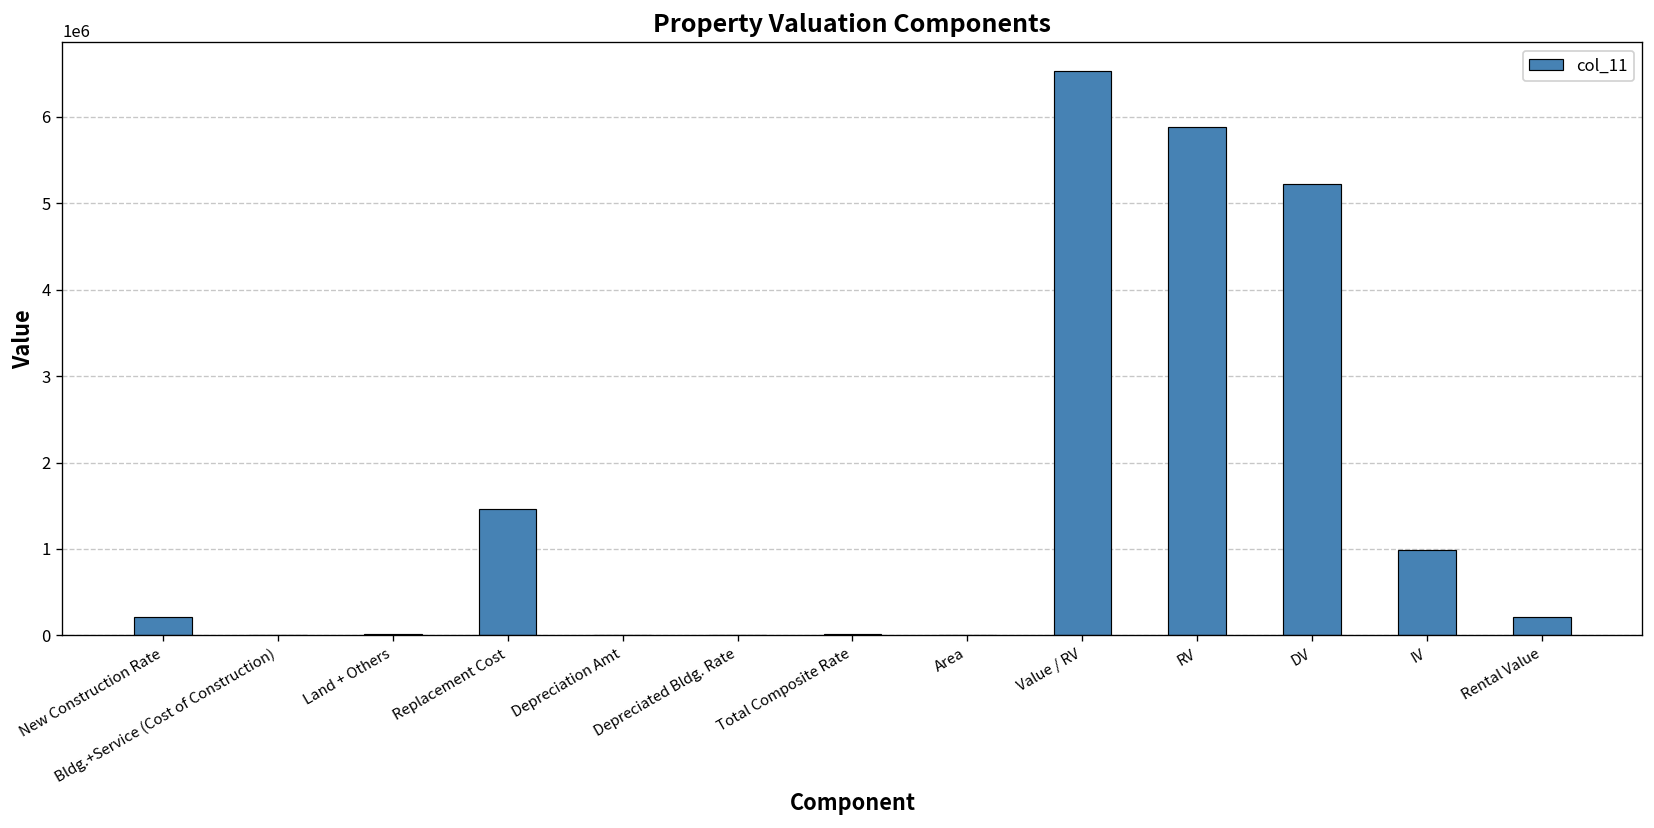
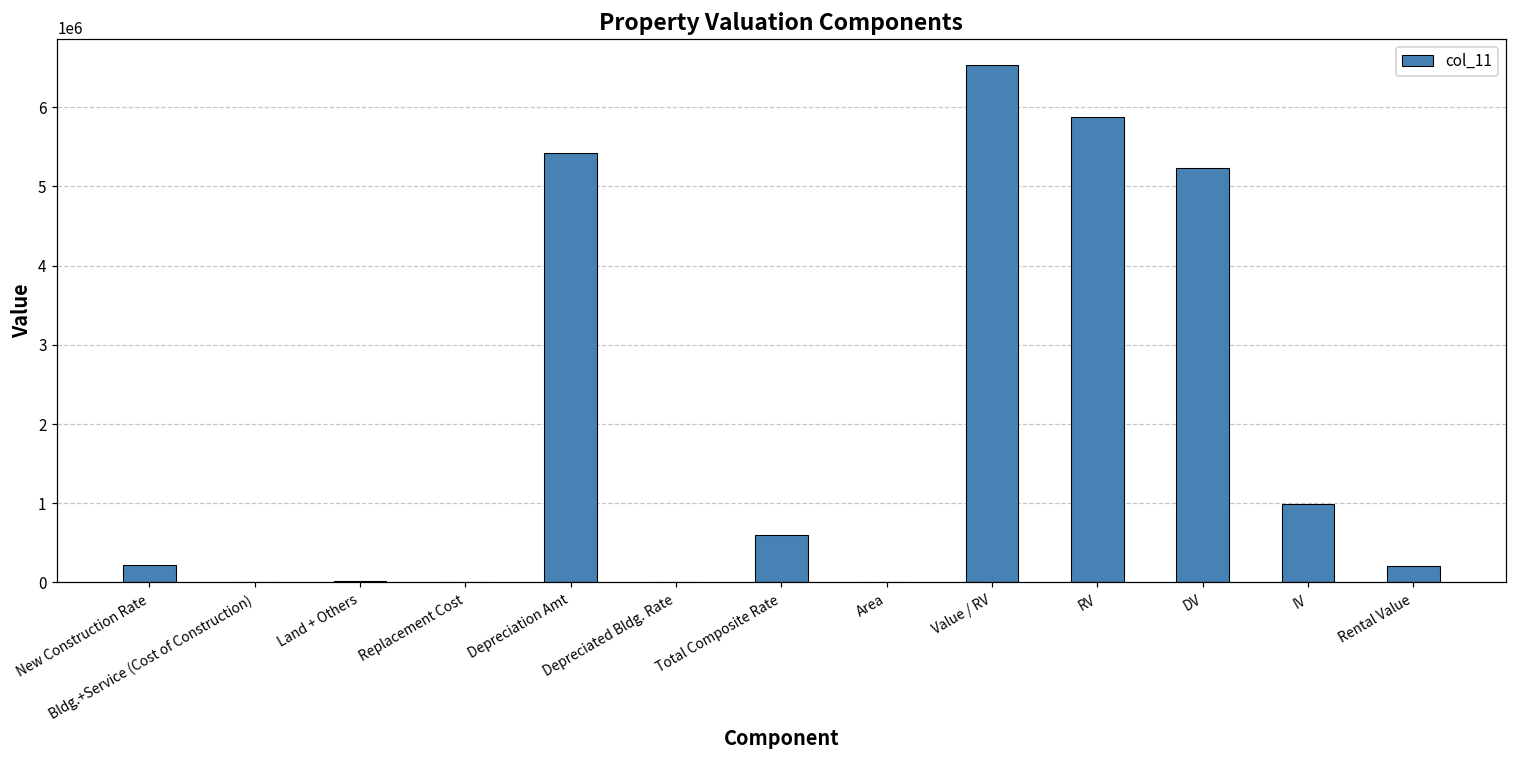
Replacement Cost: 1500000 -> 0
Depreciation Amt: 0 -> 5400000
Total Composite Rate: 0 -> 600000
